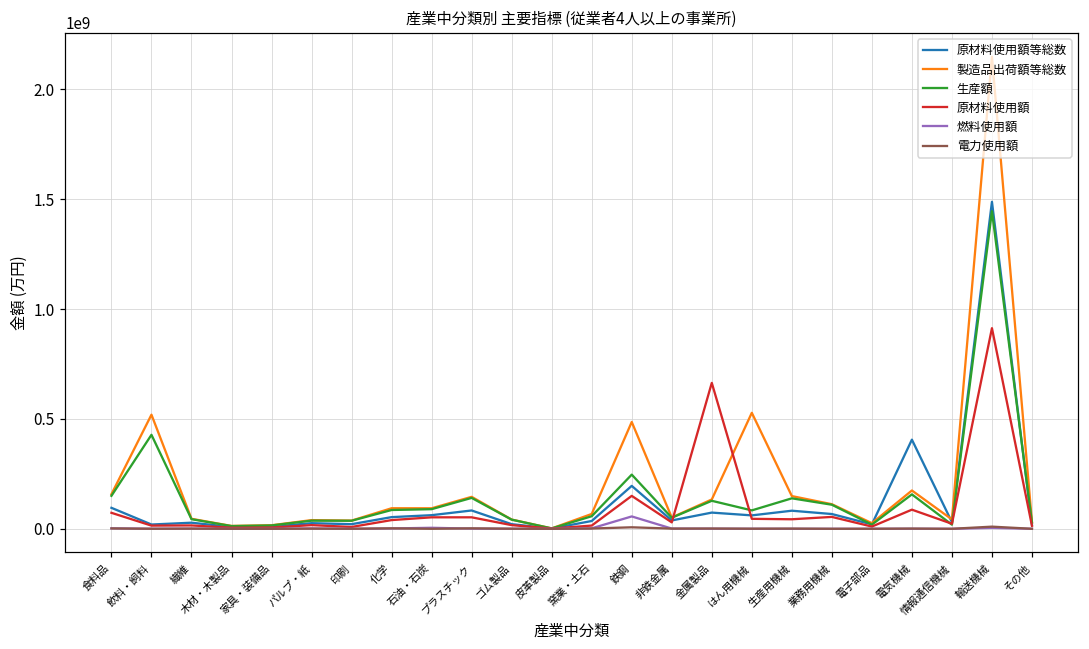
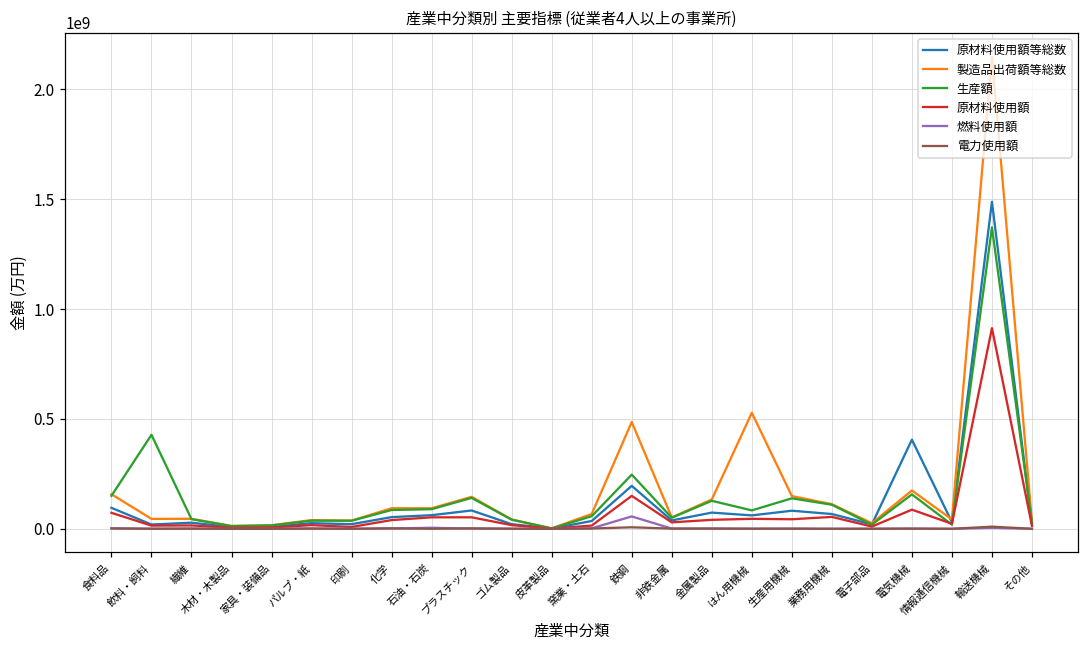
製造品出荷額等総数, 飲料・飼料: 520000000 -> 50000000
原材料使用額, 金属製品: 660000000 -> 40000000
生産額, 輸送機械: 1450000000 -> 1370000000
